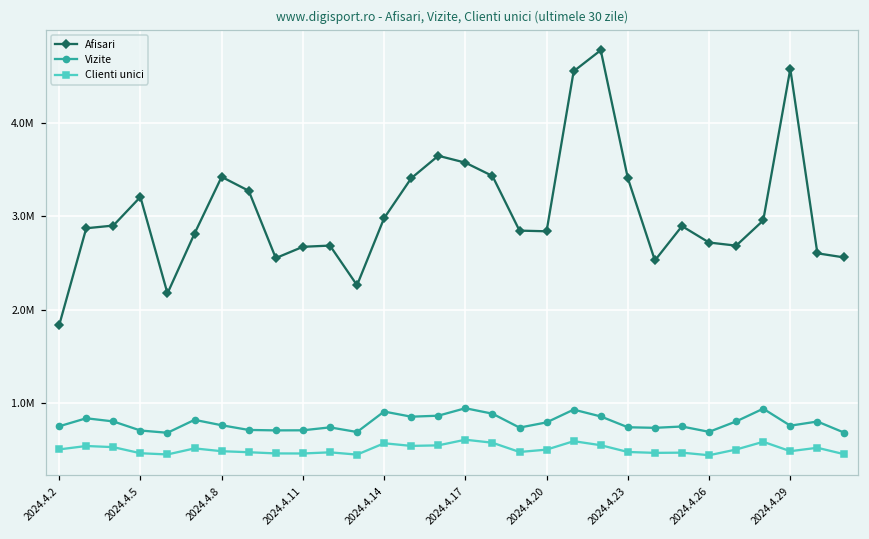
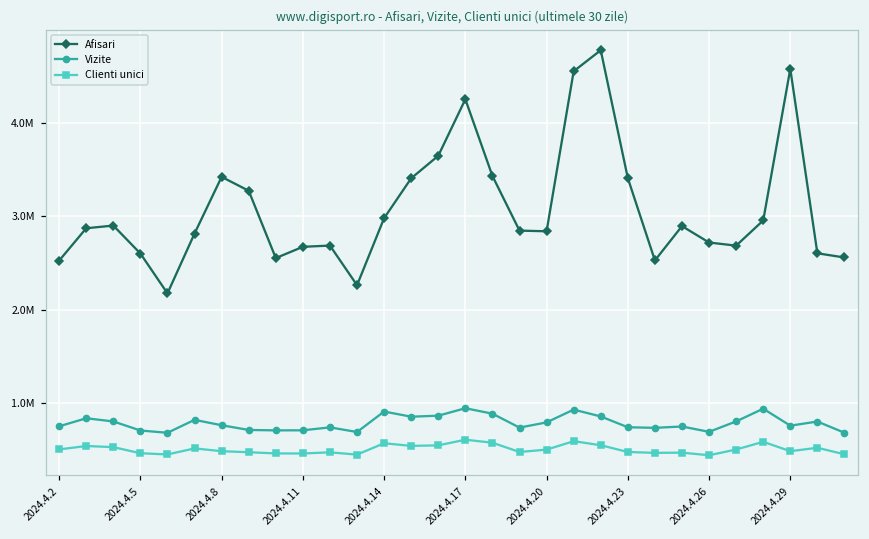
Afisari, 2024.4.2: 1800000 -> 2500000
Afisari, 2024.4.5: 3200000 -> 2600000
Afisari, 2024.4.17: 3600000 -> 4300000
